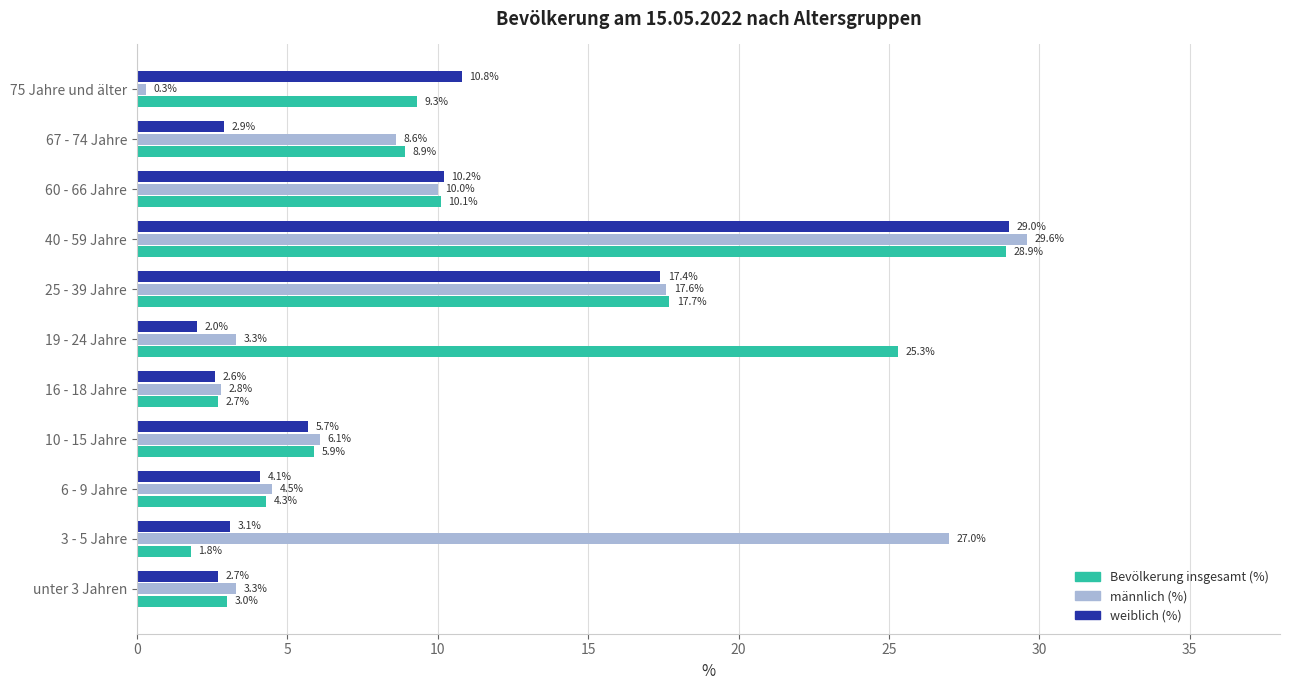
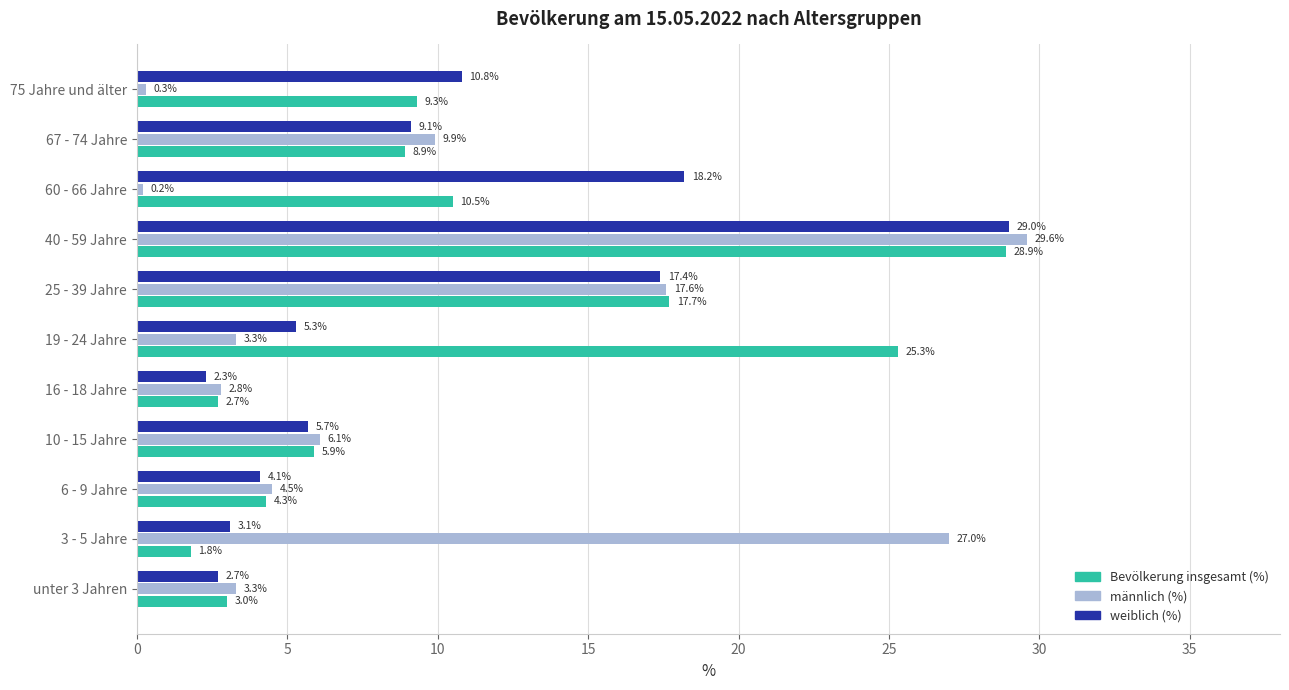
weiblich (%), 67 - 74 Jahre: 2.9% -> 9.1%
männlich (%), 67 - 74 Jahre: 8.6% -> 9.9%
weiblich (%), 60 - 66 Jahre: 10.2% -> 18.2%
männlich (%), 60 - 66 Jahre: 10.0% -> 0.2%
Bevölkerung insgesamt (%), 60 - 66 Jahre: 10.1% -> 10.5%
weiblich (%), 19 - 24 Jahre: 2.0% -> 5.3%
weiblich (%), 16 - 18 Jahre: 2.6% -> 2.3%
